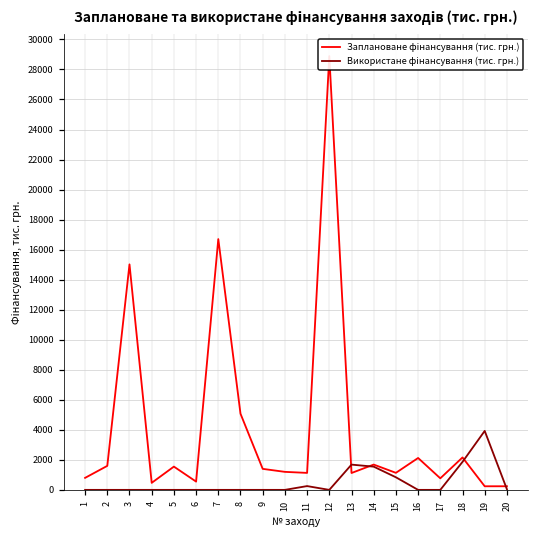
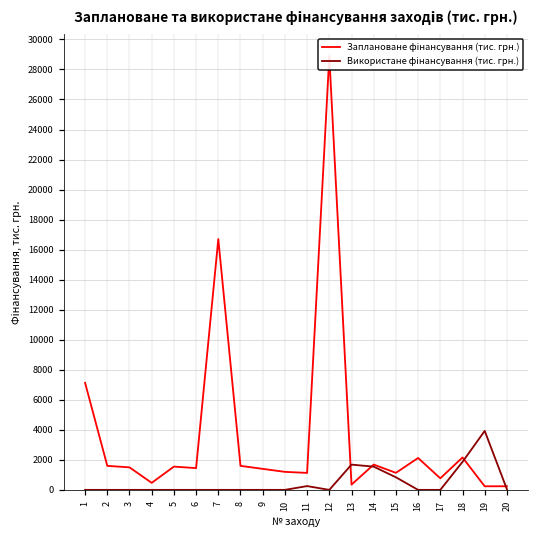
Заплановане фінансування (тис. грн.), 1: 800 -> 7100
Заплановане фінансування (тис. грн.), 3: 15000 -> 1500
Заплановане фінансування (тис. грн.), 6: 600 -> 1500
Заплановане фінансування (тис. грн.), 8: 5100 -> 1600
Заплановане фінансування (тис. грн.), 13: 1100 -> 400
